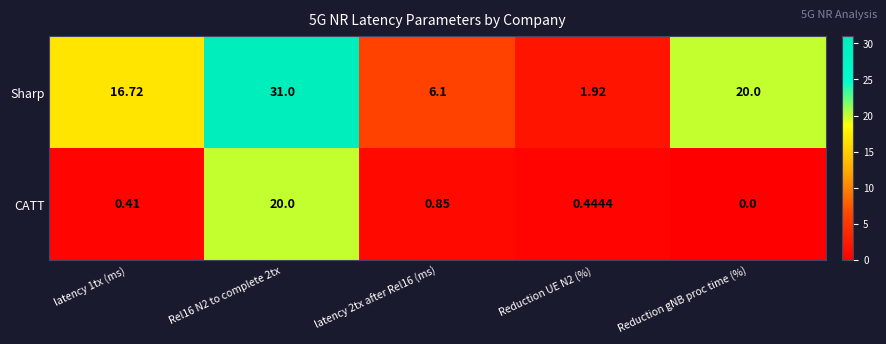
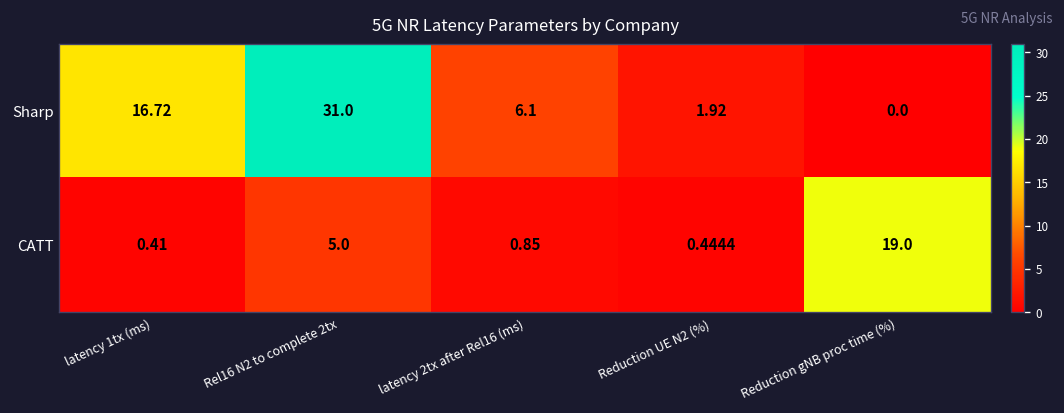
Sharp, Reduction gNB proc time (%): 20.0 -> 0.0
CATT, Rel16 N2 to complete 2tx: 20.0 -> 5.0
CATT, Reduction gNB proc time (%): 0.0 -> 19.0
